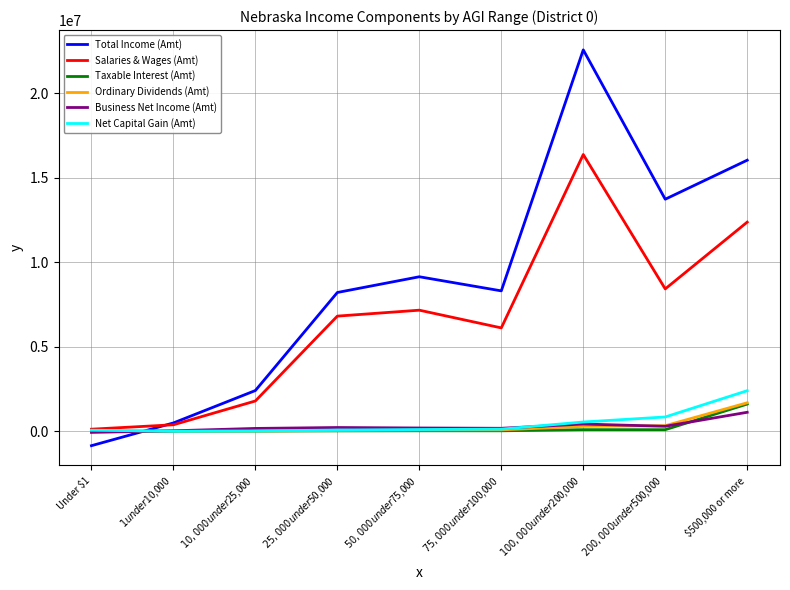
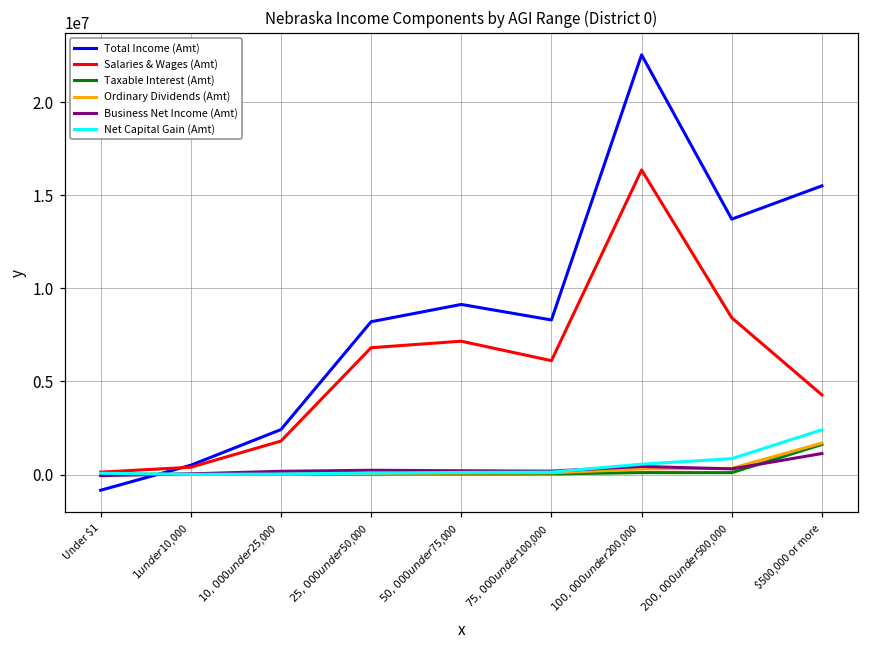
Total Income (Amt), $500,000 or more: 16000000 -> 15500000
Salaries & Wages (Amt), $500,000 or more: 12400000 -> 4300000
